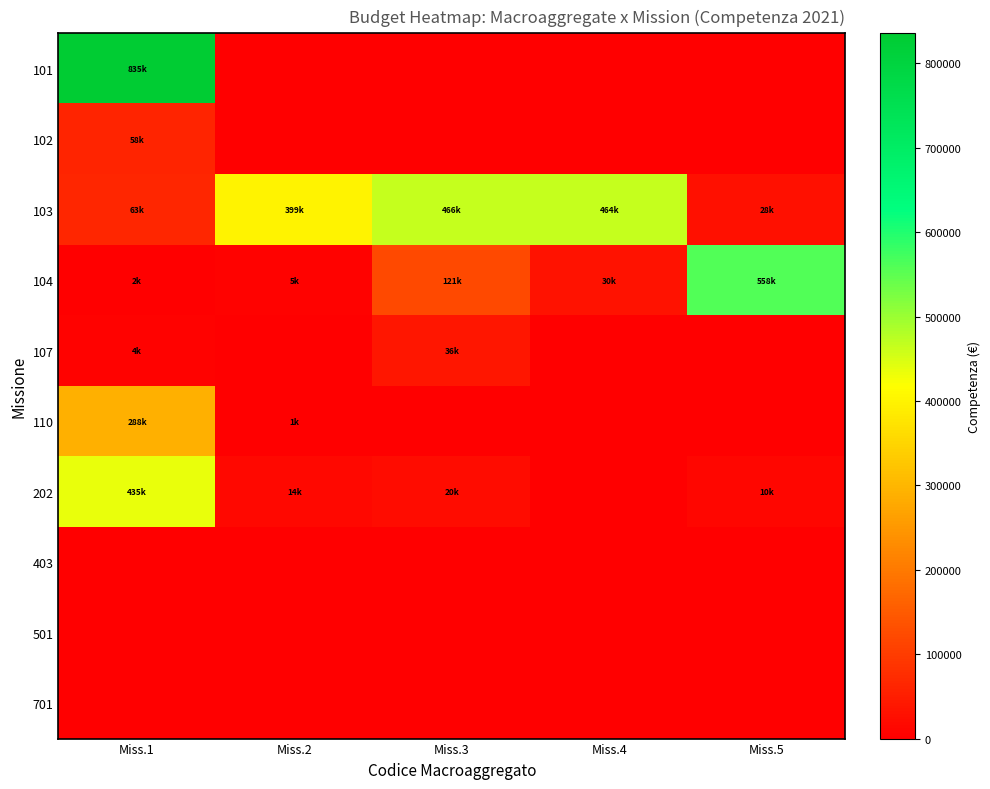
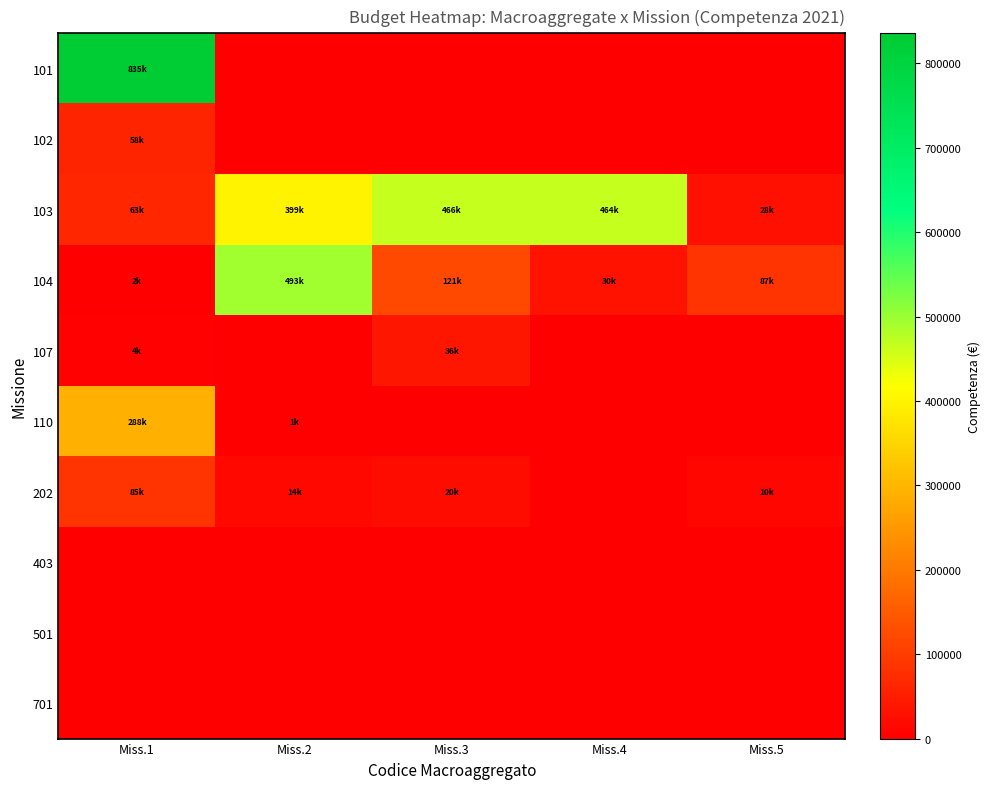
104, Miss.2: 5k -> 493k
104, Miss.5: 558k -> 87k
202, Miss.1: 435k -> 85k
